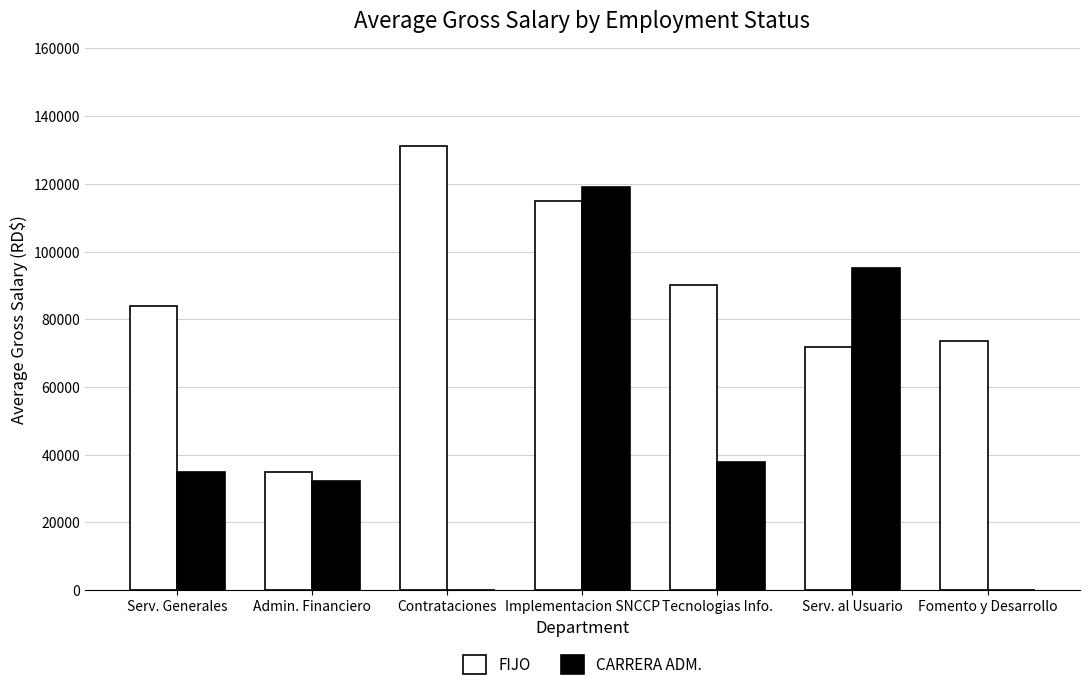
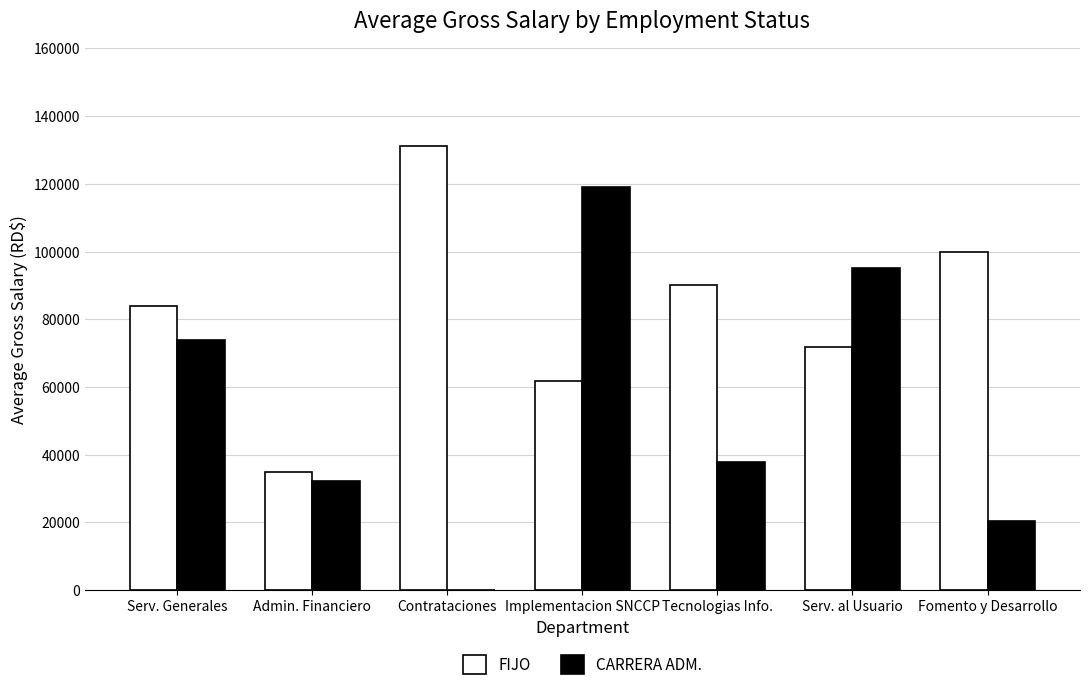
CARRERA ADM., Serv. Generales: 35000 -> 74000
FIJO, Implementacion SNCCP: 115000 -> 62000
FIJO, Fomento y Desarrollo: 74000 -> 100000
CARRERA ADM., Fomento y Desarrollo: 0 -> 20000
